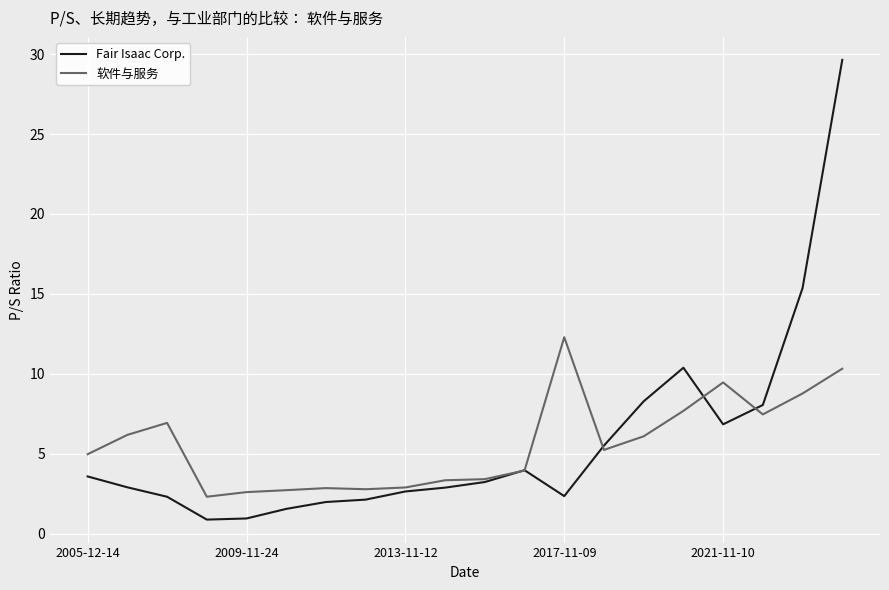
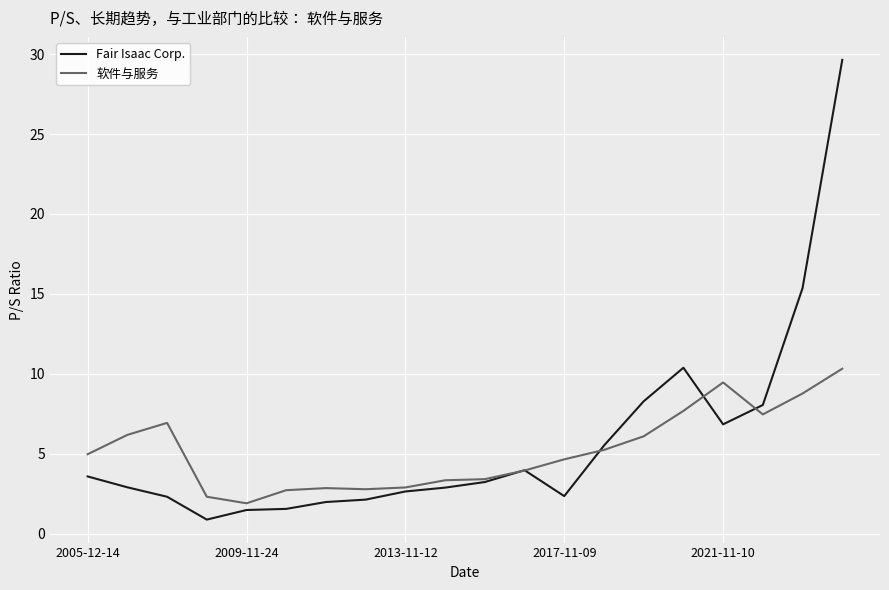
Fair Isaac Corp., 2009-11-24: 1.0 -> 1.5
软件与服务, 2009-11-24: 2.6 -> 1.9
软件与服务, 2017-11-09: 12.3 -> 4.7
